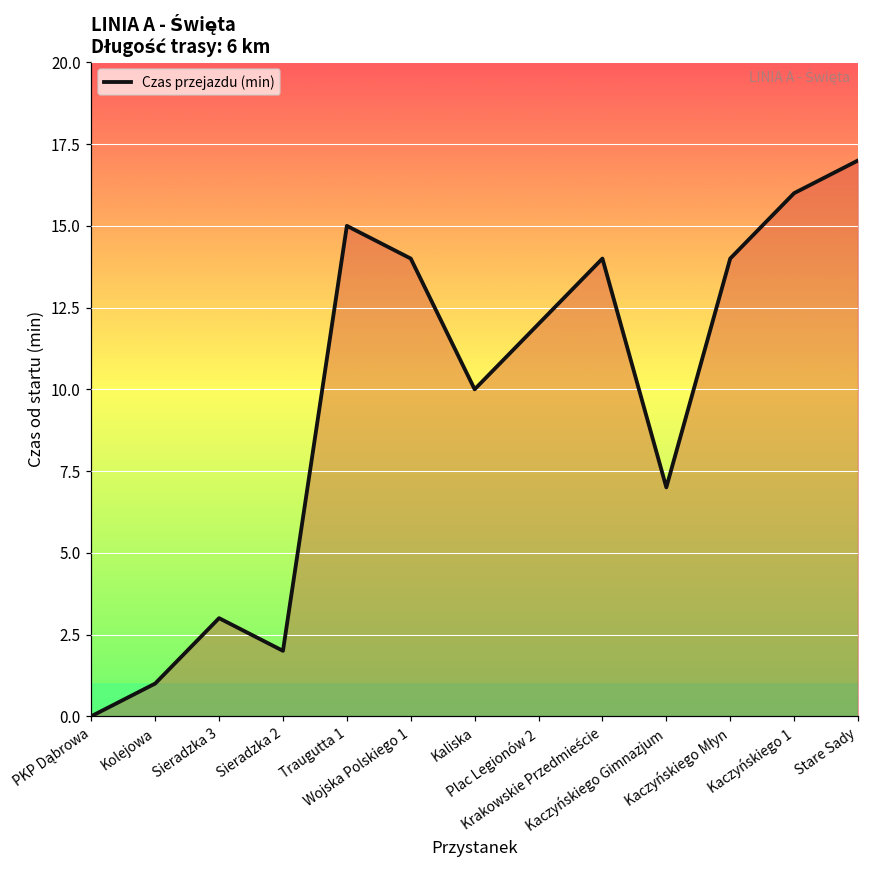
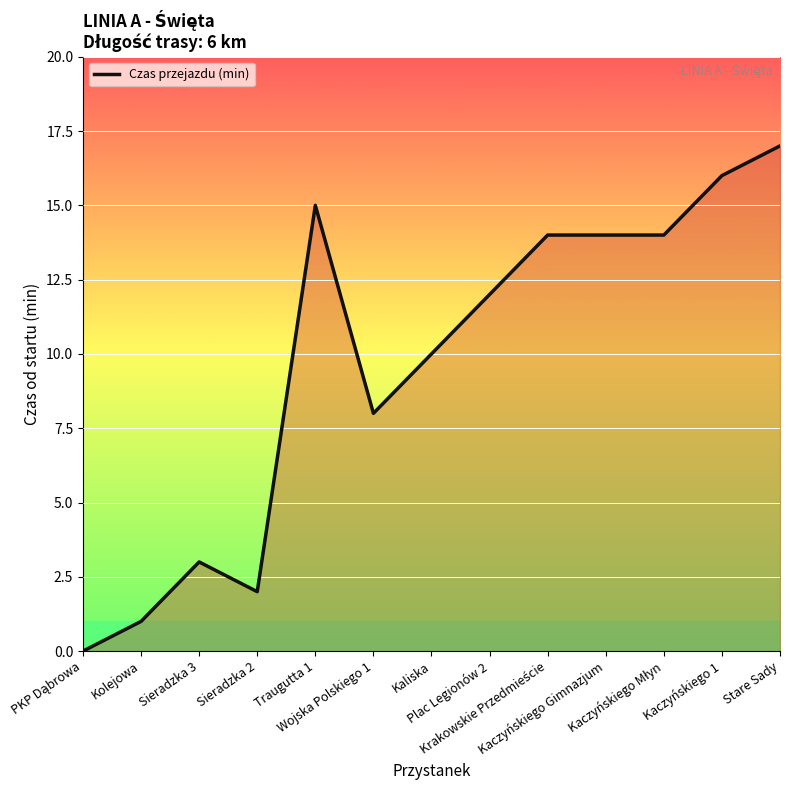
Wojska Polskiego 1: 14 -> 8
Kaczyńskiego Gimnazjum: 7 -> 14
